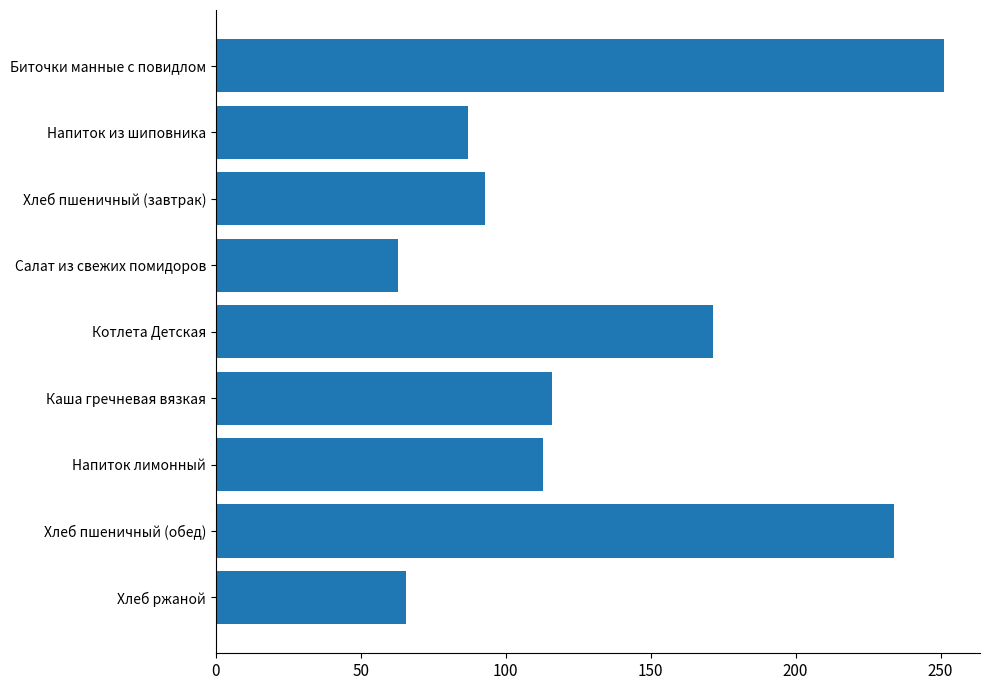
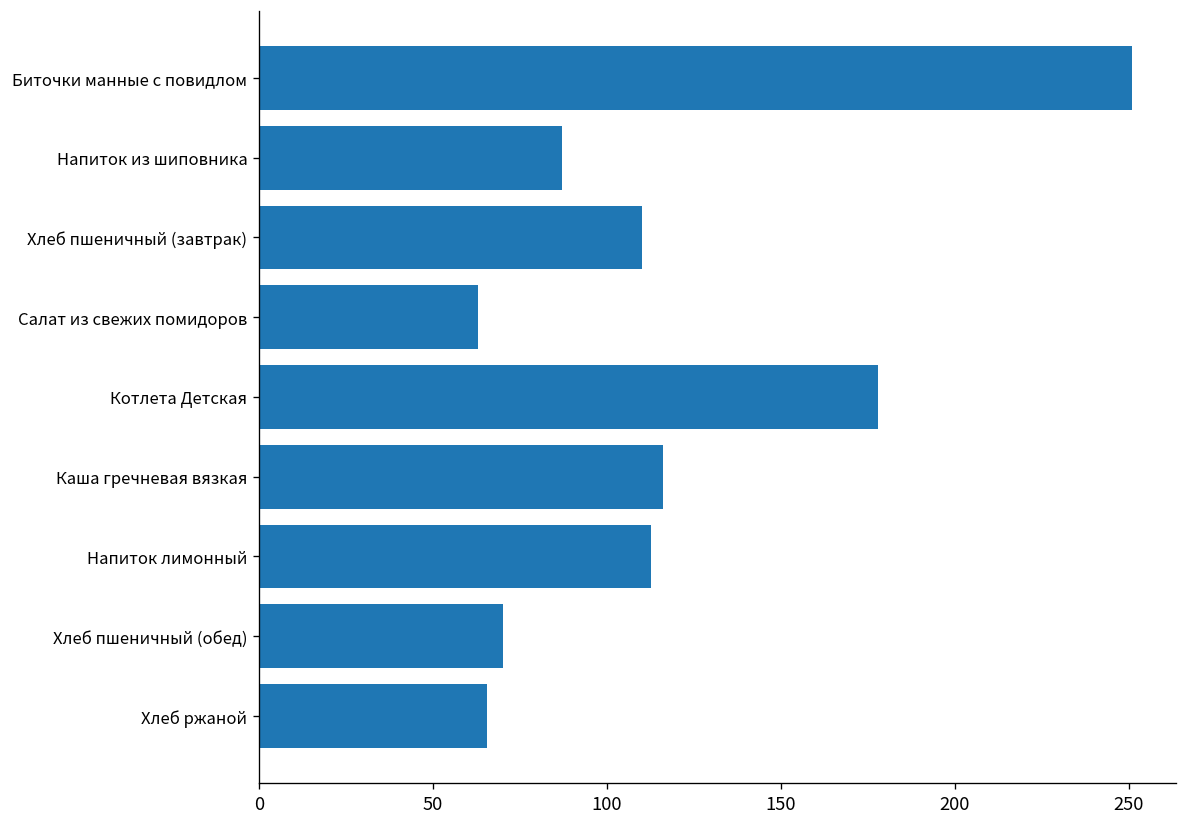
Хлеб пшеничный (завтрак): 93 -> 110
Котлета Детская: 171 -> 178
Хлеб пшеничный (обед): 234 -> 70
